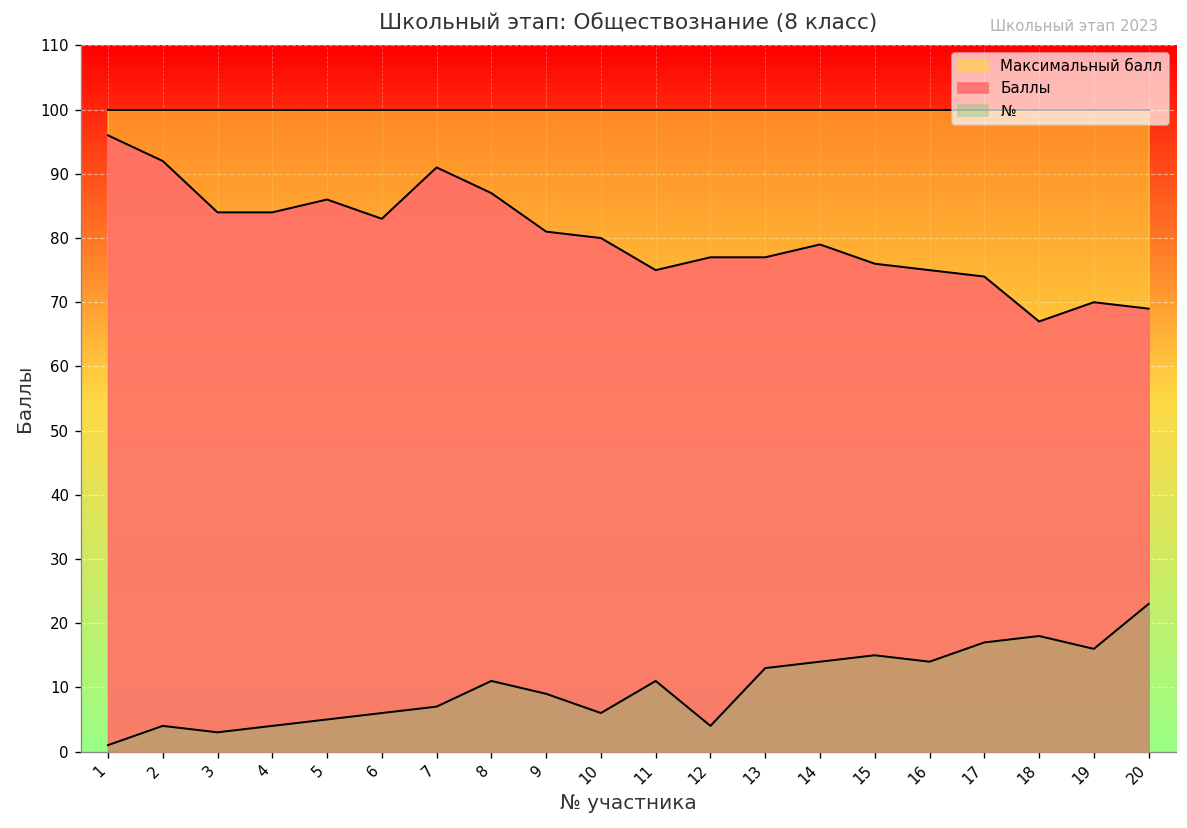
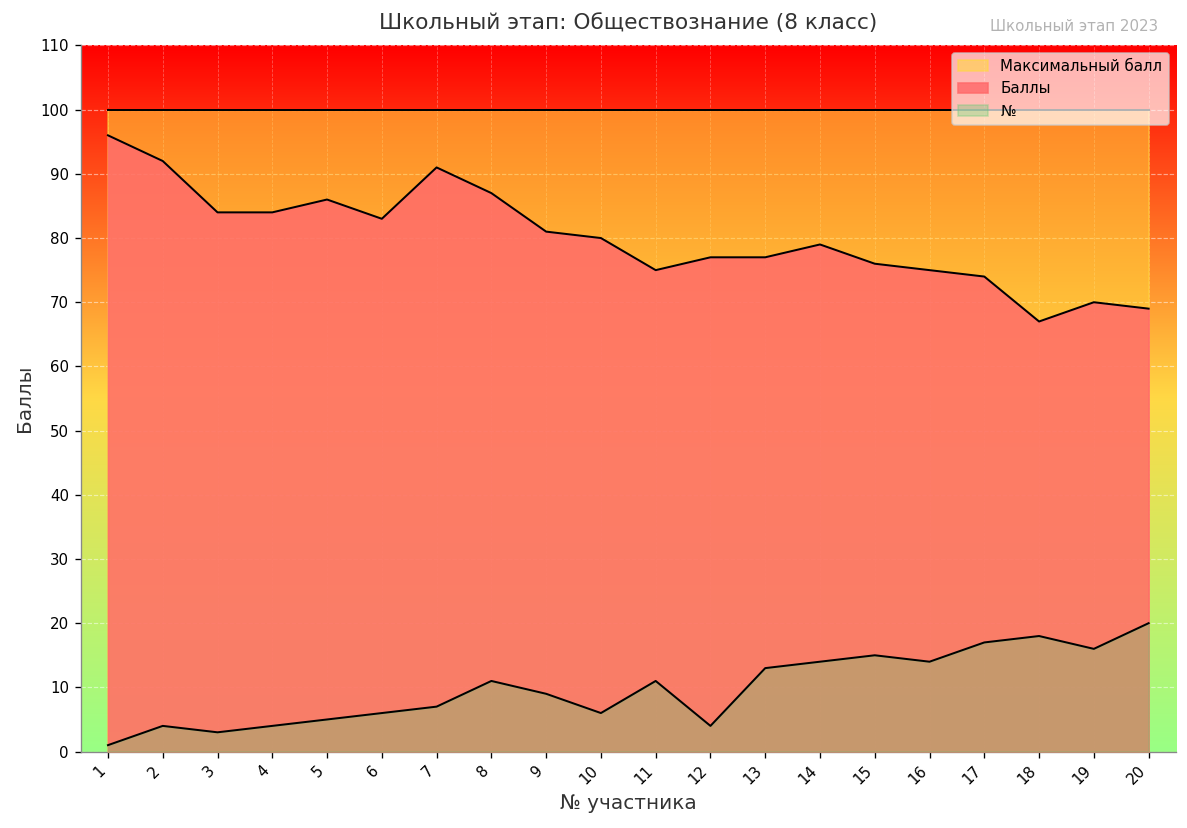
№, 20: 23 -> 20
